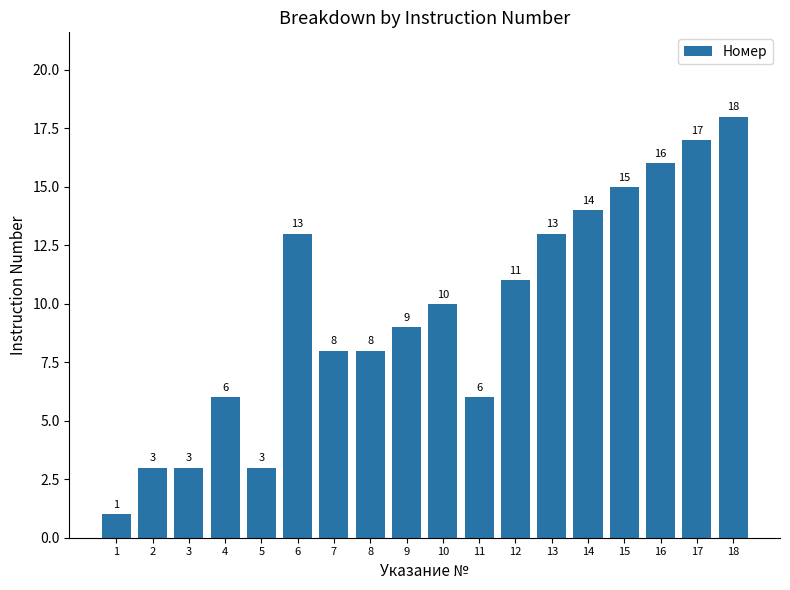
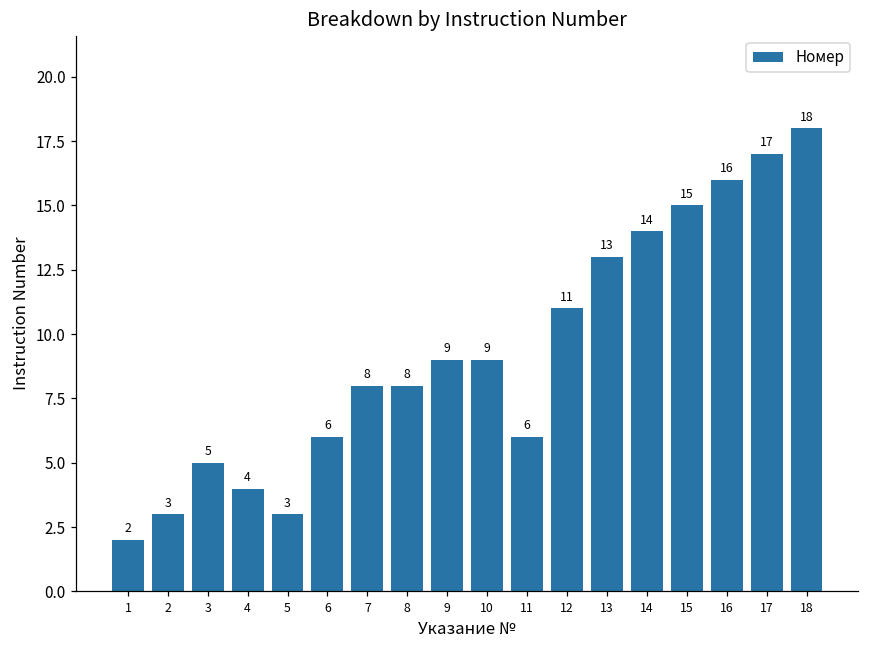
1: 1 -> 2
3: 3 -> 5
4: 6 -> 4
6: 13 -> 6
10: 10 -> 9
